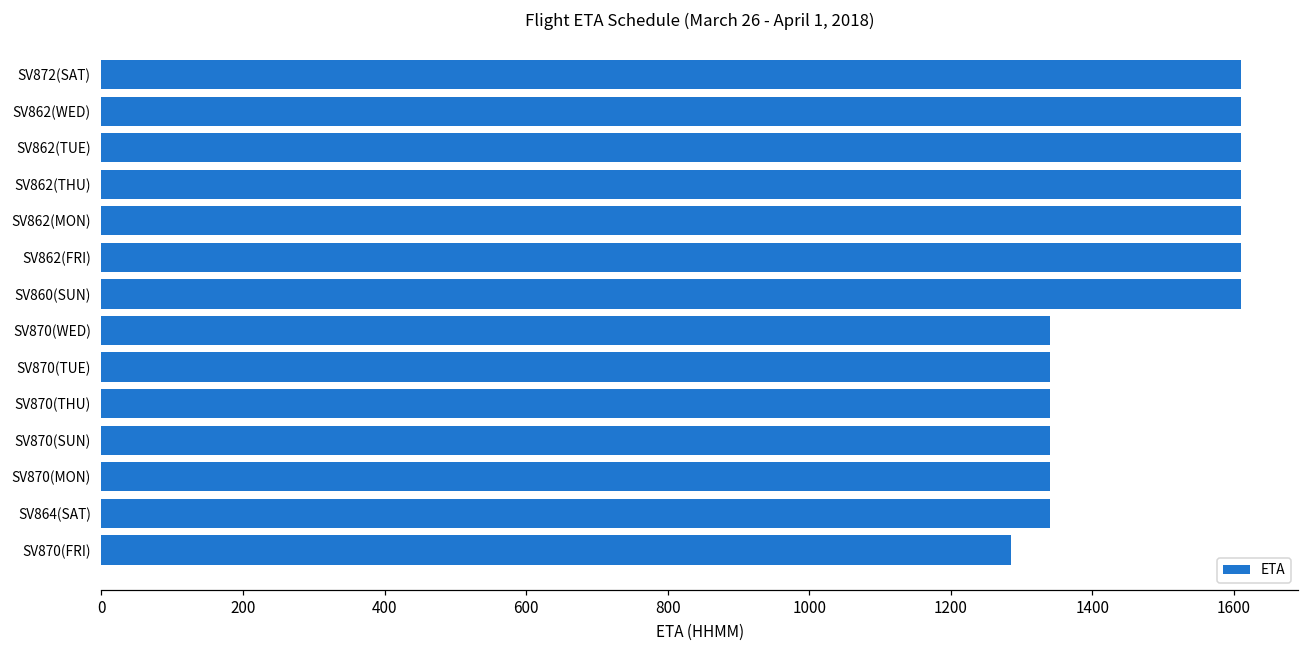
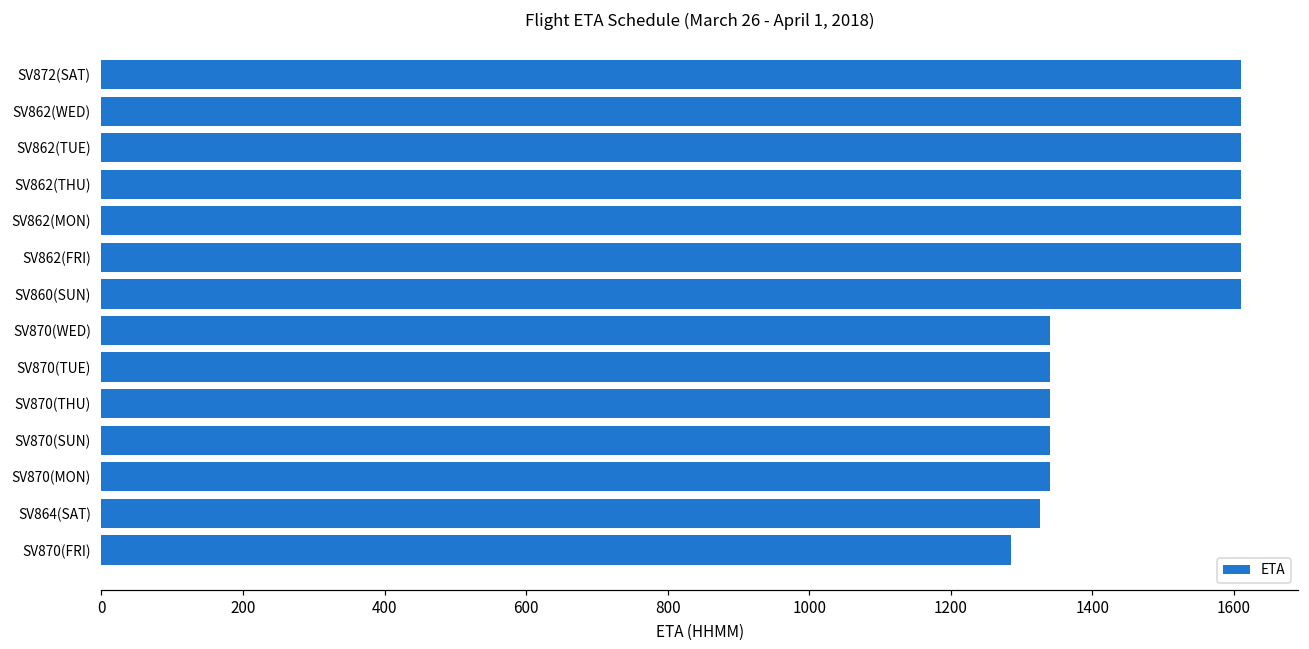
SV864(SAT): 1340 -> 1330
